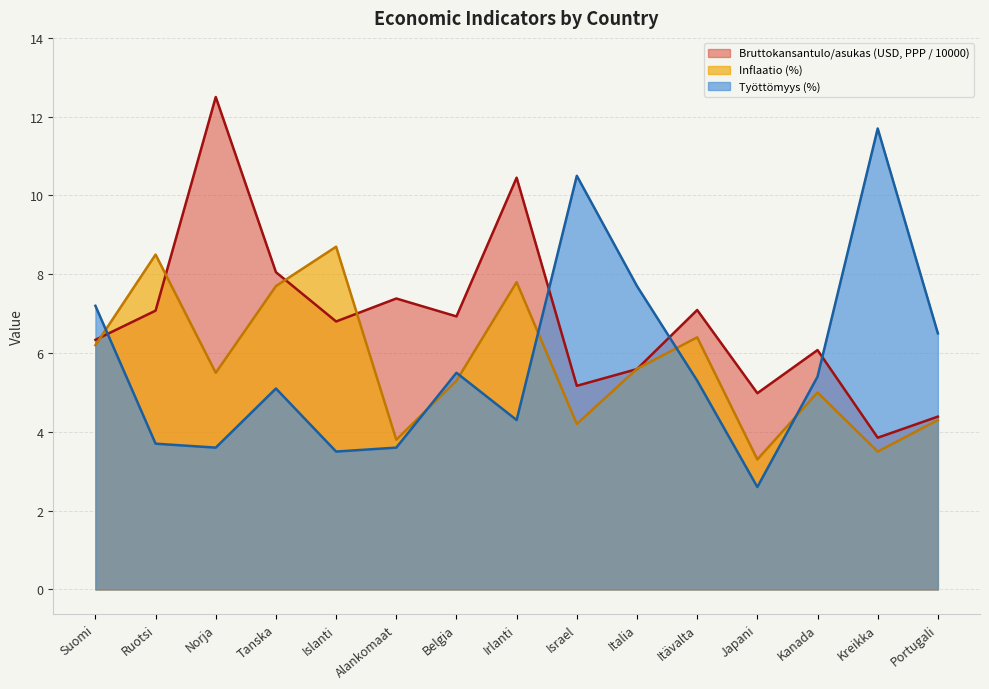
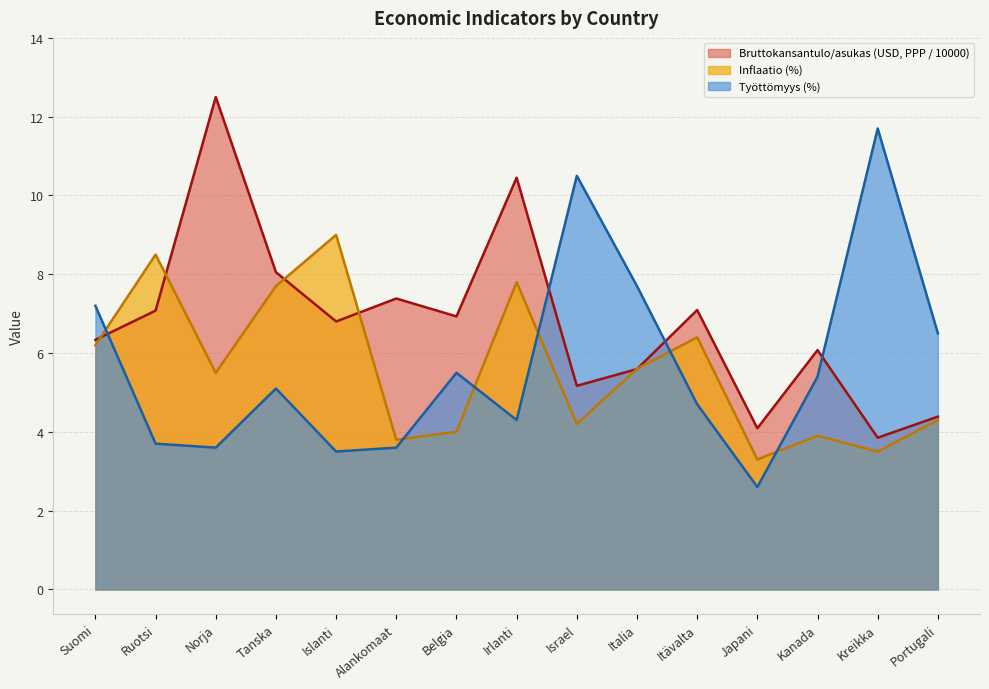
Inflaatio (%), Islanti: 8.7 -> 9.0
Inflaatio (%), Belgia: 5.3 -> 4.0
Työttömyys (%), Itävalta: 5.3 -> 4.7
Bruttokansantulo/asukas (USD, PPP / 10000), Japani: 5.0 -> 4.1
Inflaatio (%), Kanada: 5.0 -> 3.9
